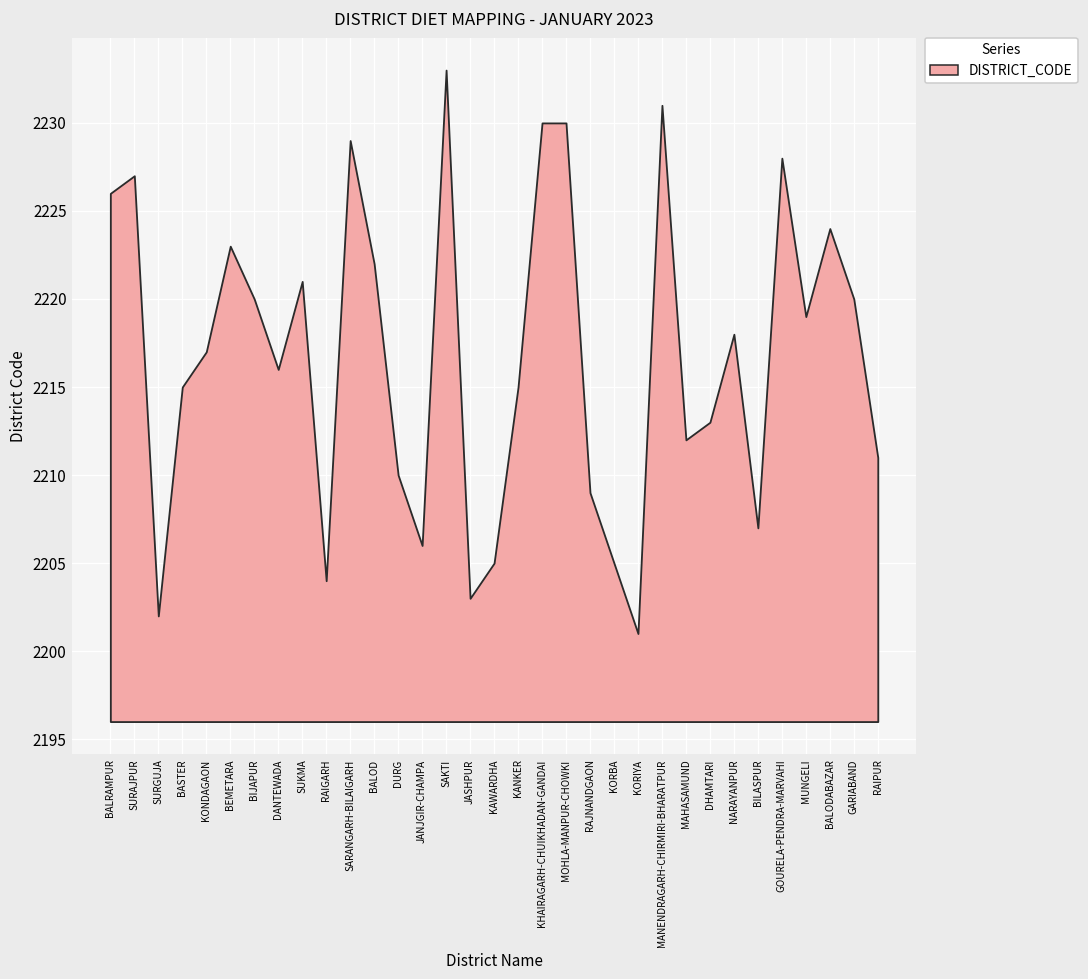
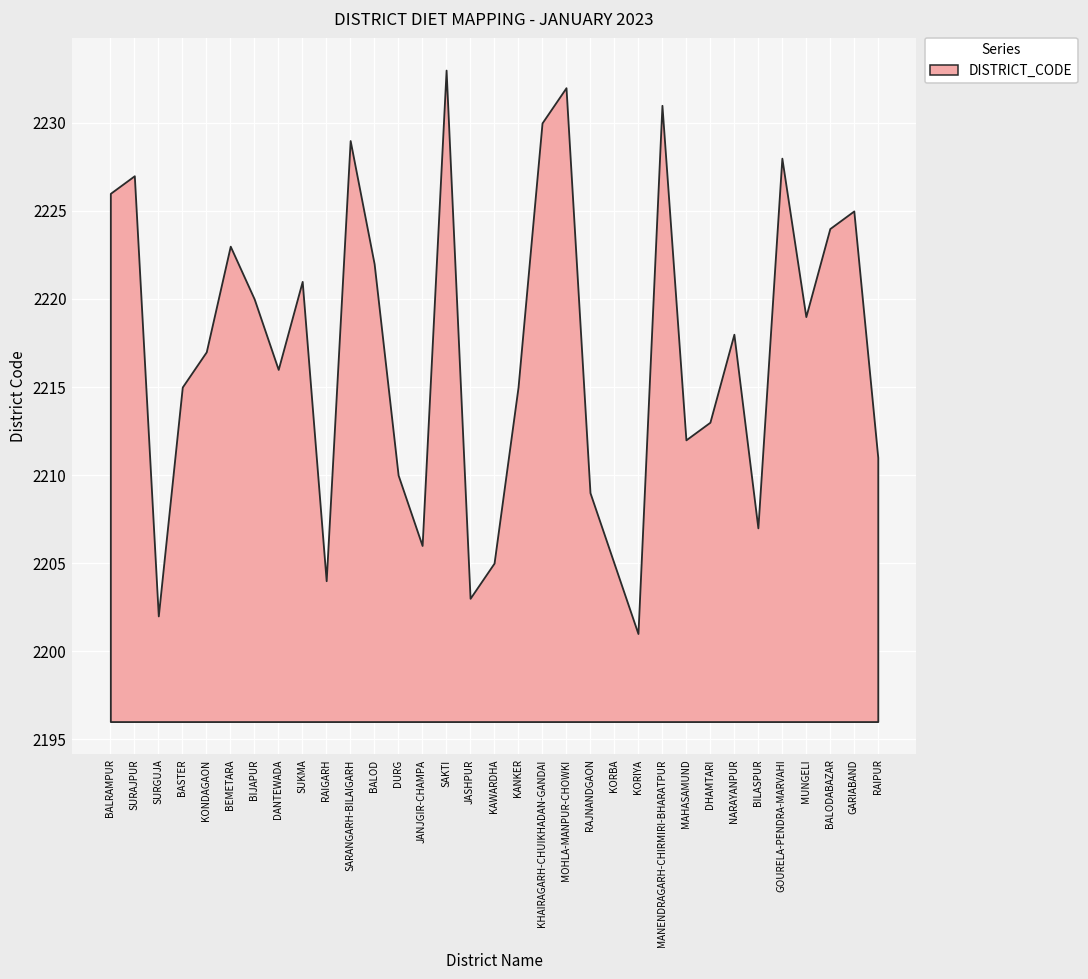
MOHLA-MANPUR-CHOWKI: 2230 -> 2232
GARIABAND: 2220 -> 2225
